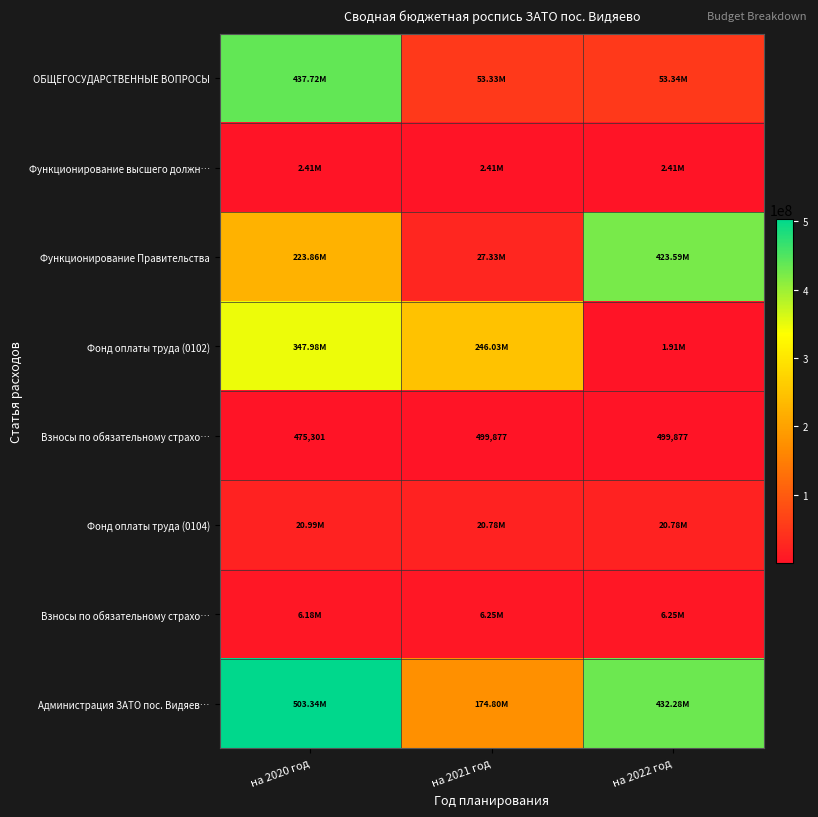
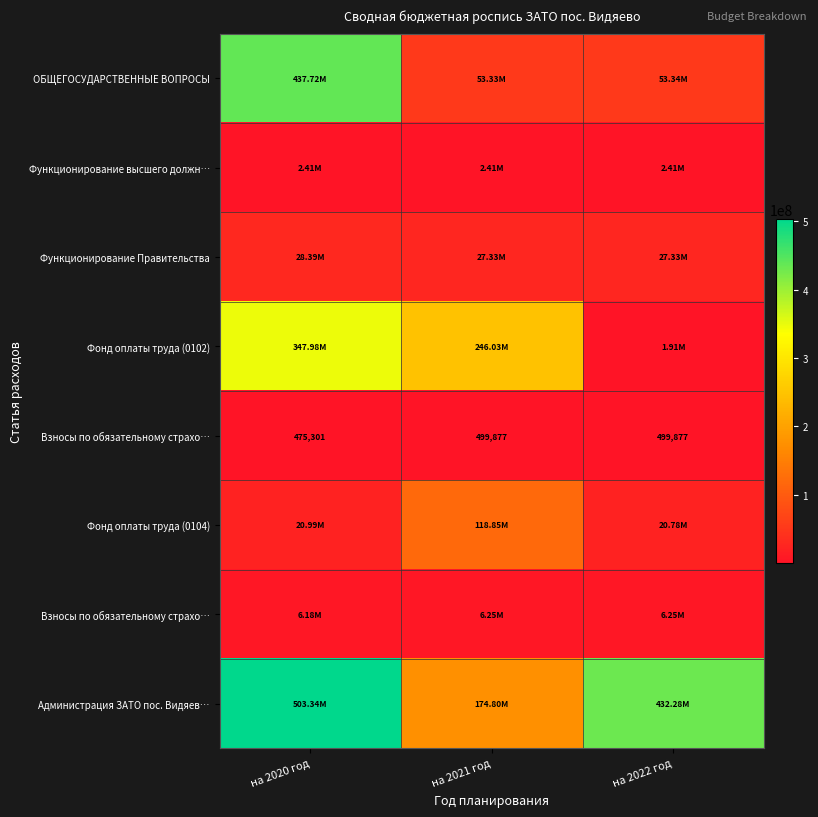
Функционирование Правительства, на 2020 год: 223.86M -> 28.39M
Функционирование Правительства, на 2022 год: 423.59M -> 27.33M
Фонд оплаты труда (0104), на 2021 год: 20.78M -> 118.85M
